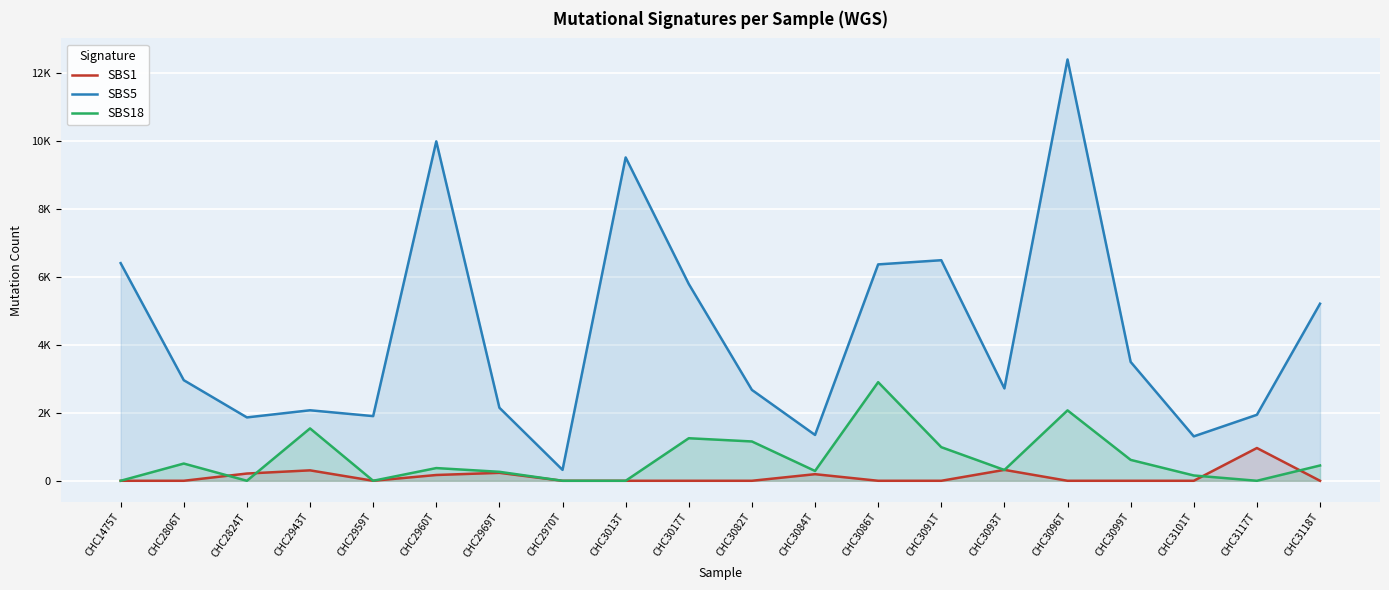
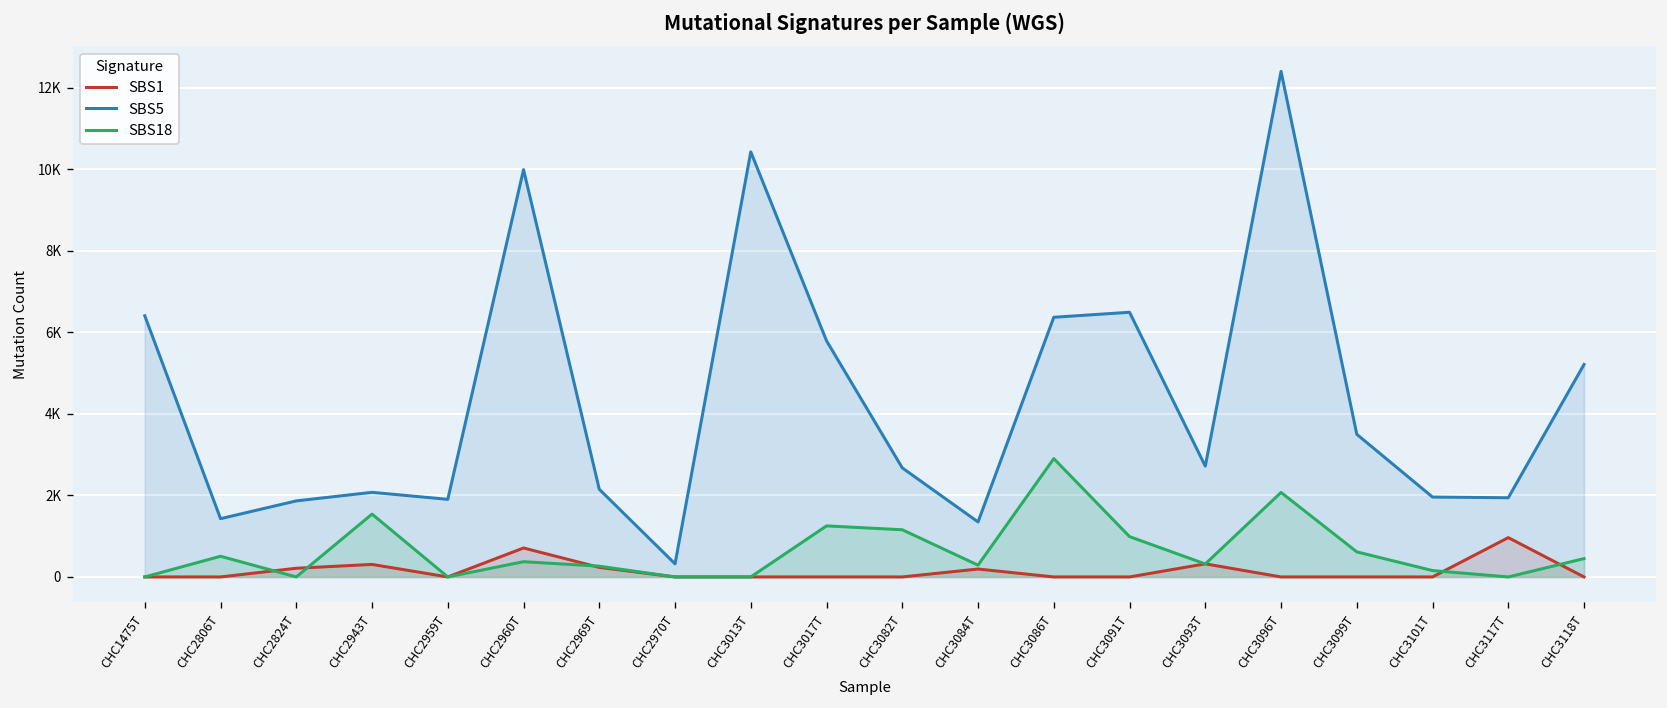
SBS5, CHC2806T: 3000 -> 1400
SBS1, CHC2960T: 200 -> 700
SBS5, CHC3013T: 9500 -> 10400
SBS5, CHC3101T: 1300 -> 2000
